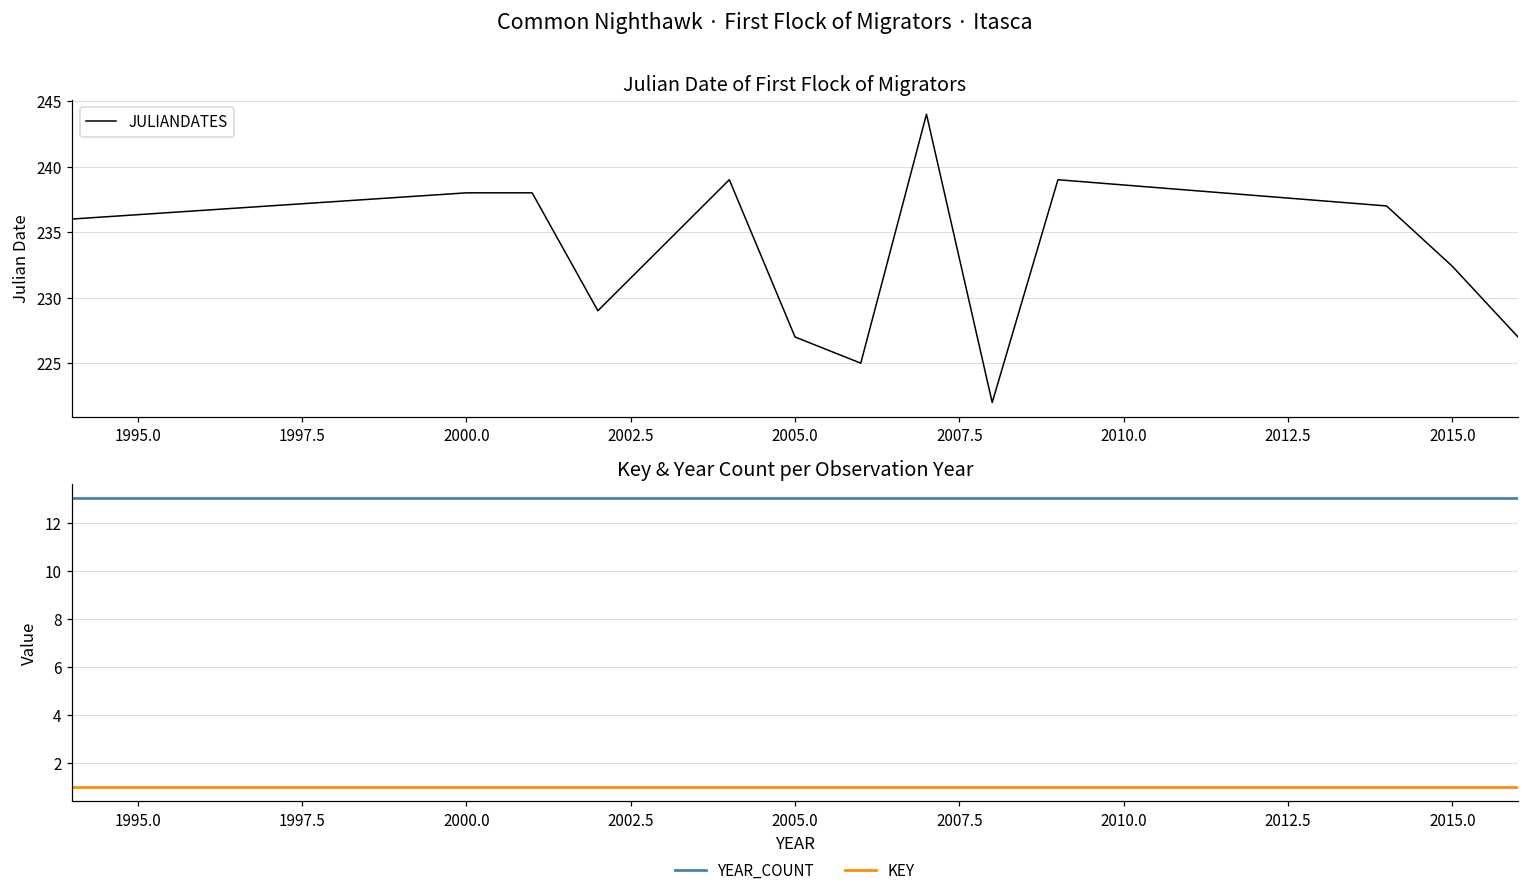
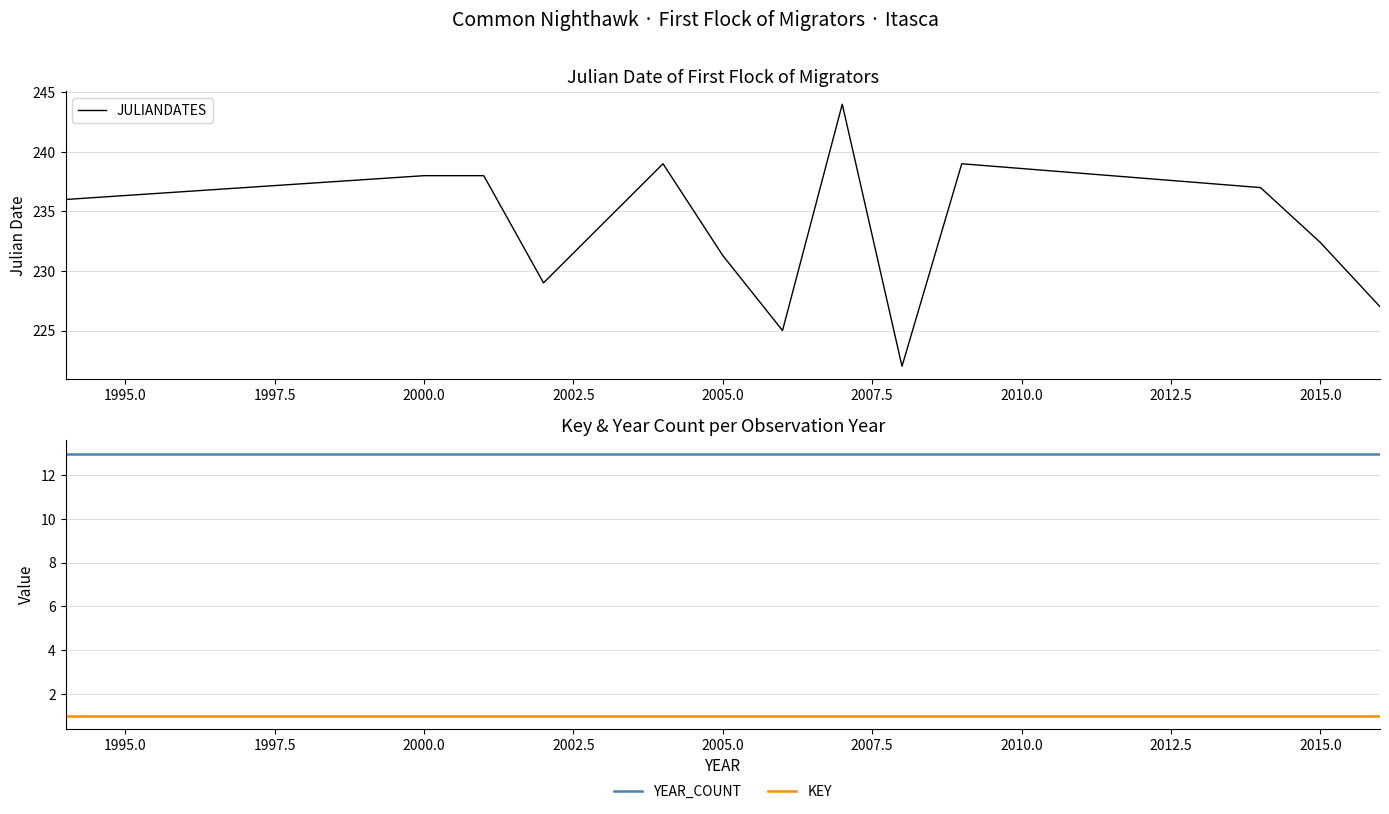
Julian Date of First Flock of Migrators, 2005.0: 227.0 -> 231.3
